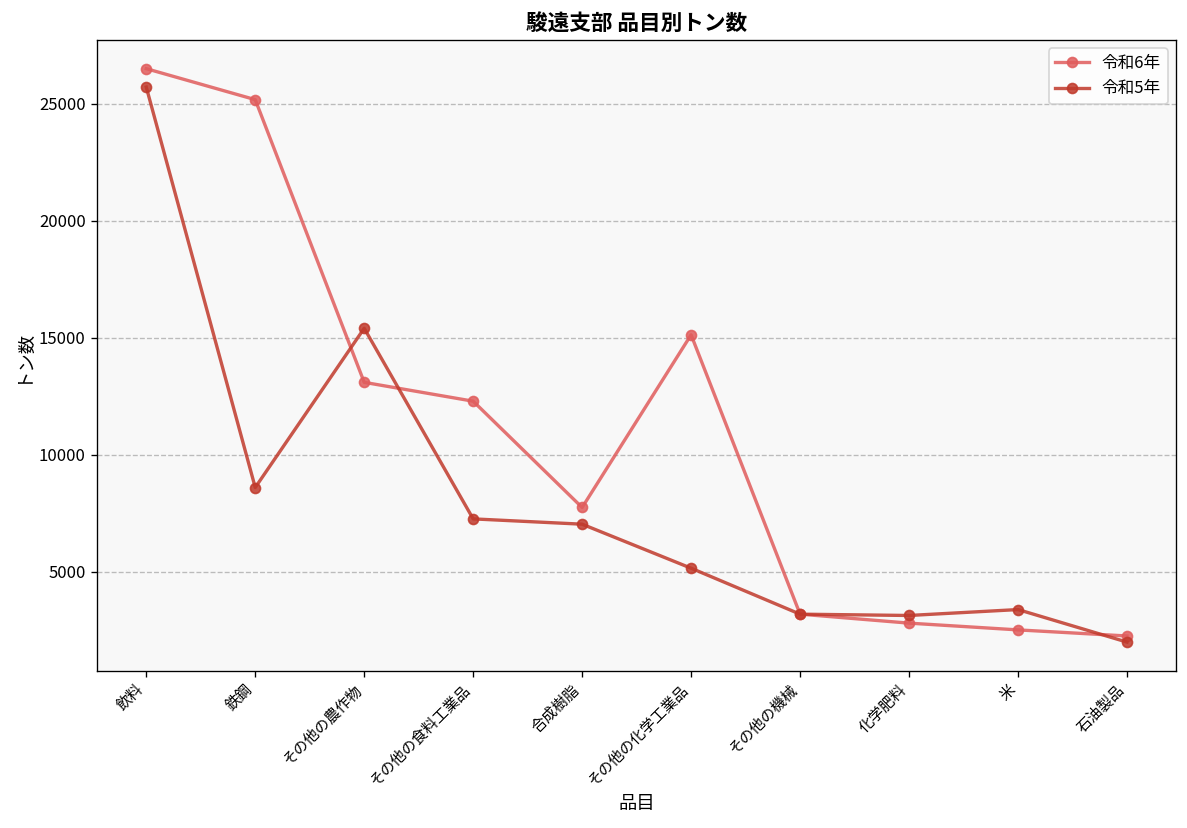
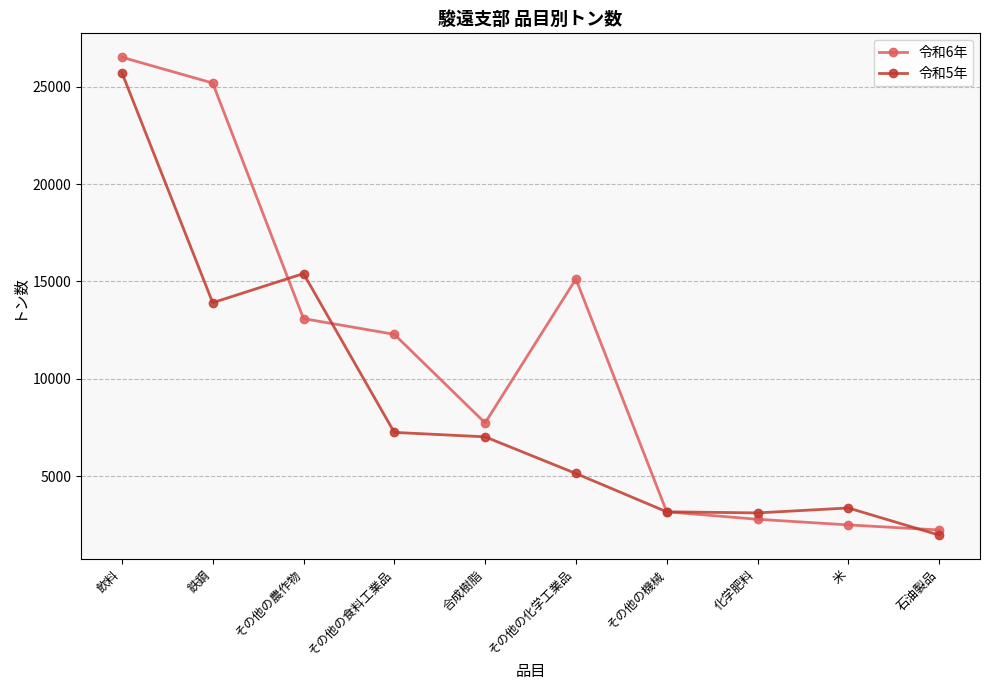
令和5年, 鉄鋼: 8600 -> 13900
